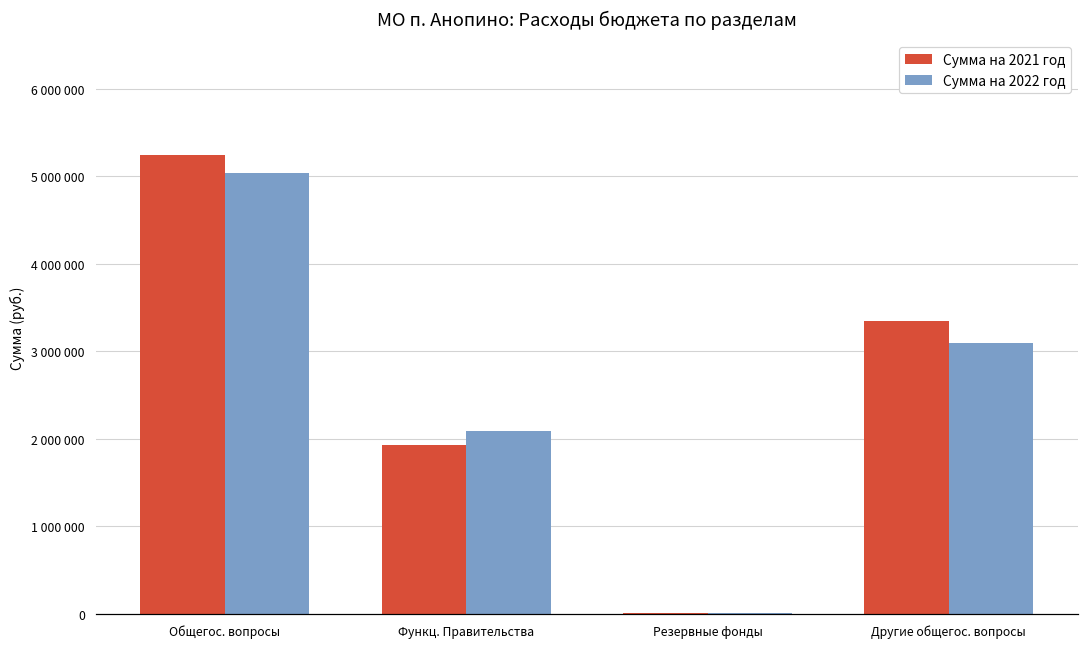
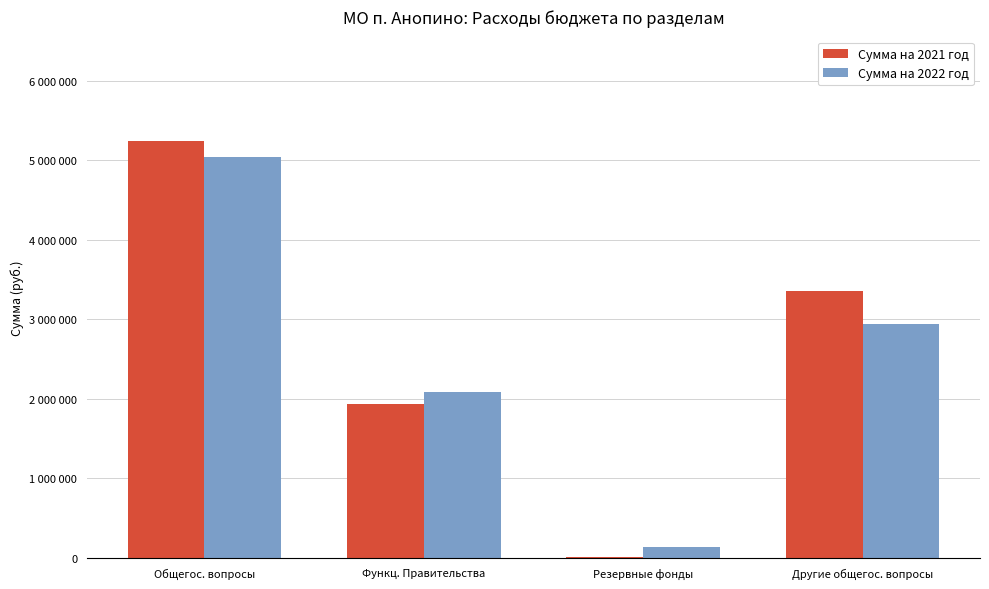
Сумма на 2022 год, Резервные фонды: 0 -> 100000
Сумма на 2022 год, Другие общегос. вопросы: 3100000 -> 2900000
